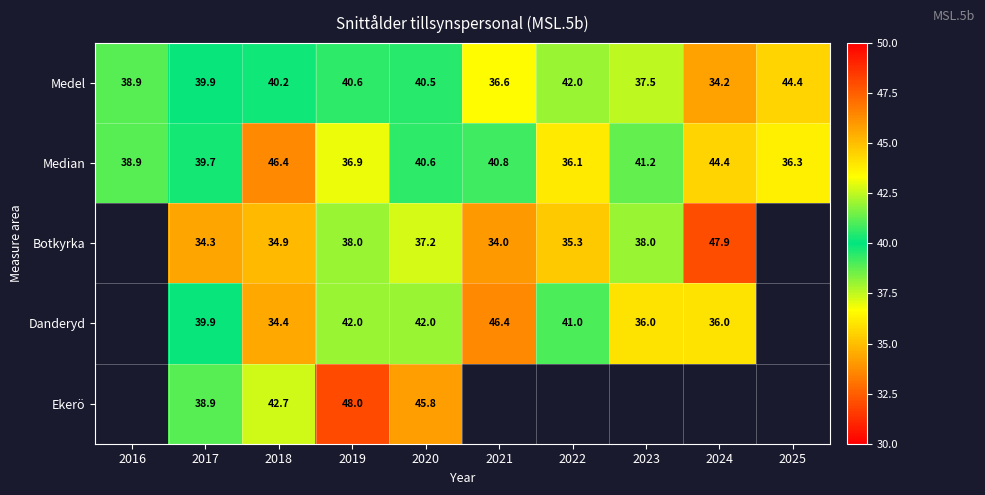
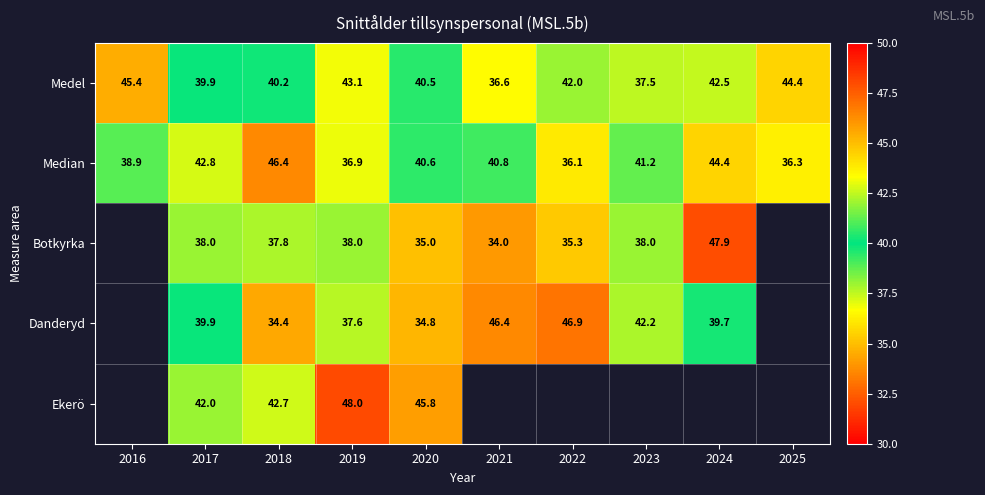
Medel, 2016: 38.9 -> 45.4
Medel, 2019: 40.6 -> 43.1
Medel, 2024: 34.2 -> 42.5
Median, 2017: 39.7 -> 42.8
Botkyrka, 2017: 34.3 -> 38.0
Botkyrka, 2018: 34.9 -> 37.8
Botkyrka, 2020: 37.2 -> 35.0
Danderyd, 2019: 42.0 -> 37.6
Danderyd, 2020: 42.0 -> 34.8
Danderyd, 2022: 41.0 -> 46.9
Danderyd, 2023: 36.0 -> 42.2
Danderyd, 2024: 36.0 -> 39.7
Ekerö, 2017: 38.9 -> 42.0
